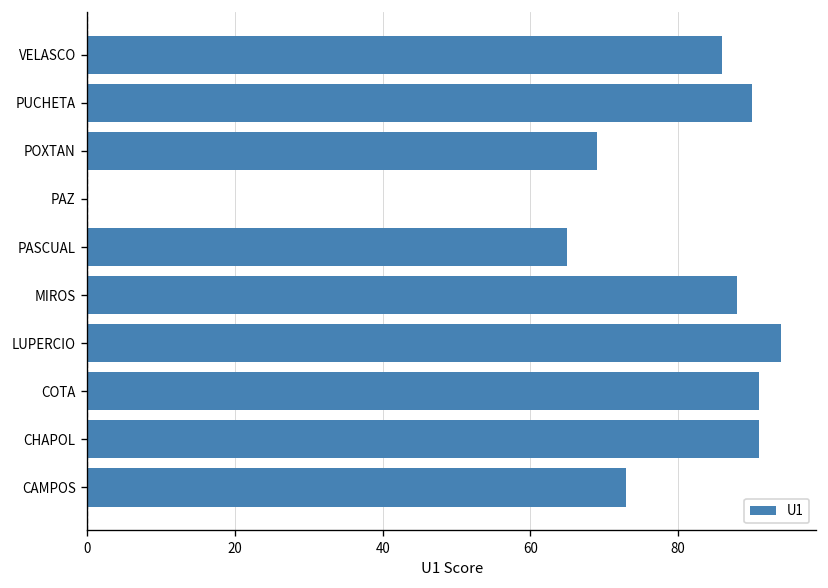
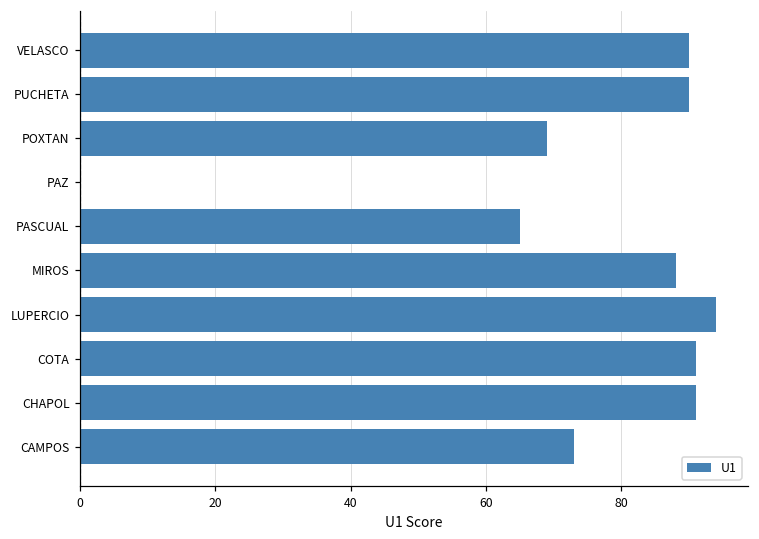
VELASCO: 86 -> 90
